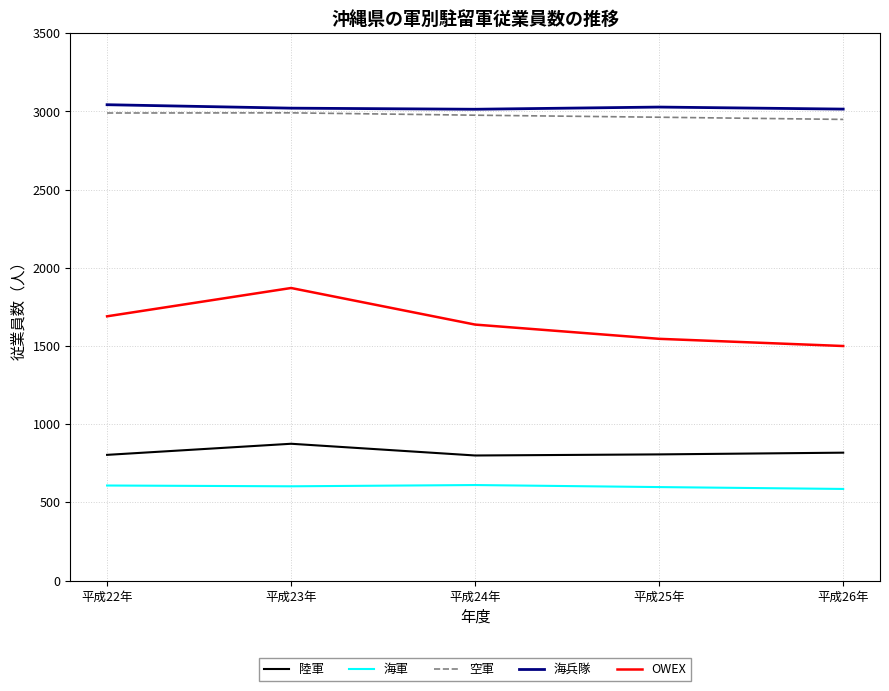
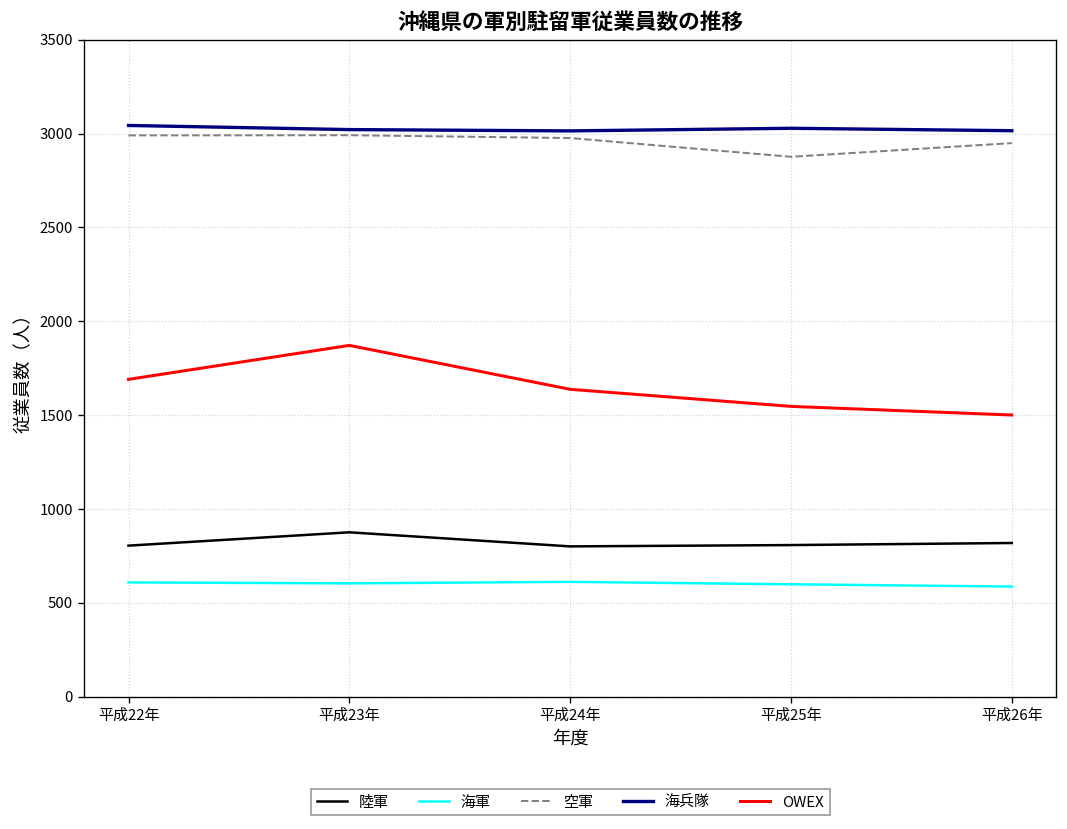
空軍, 平成25年: 2960 -> 2880
